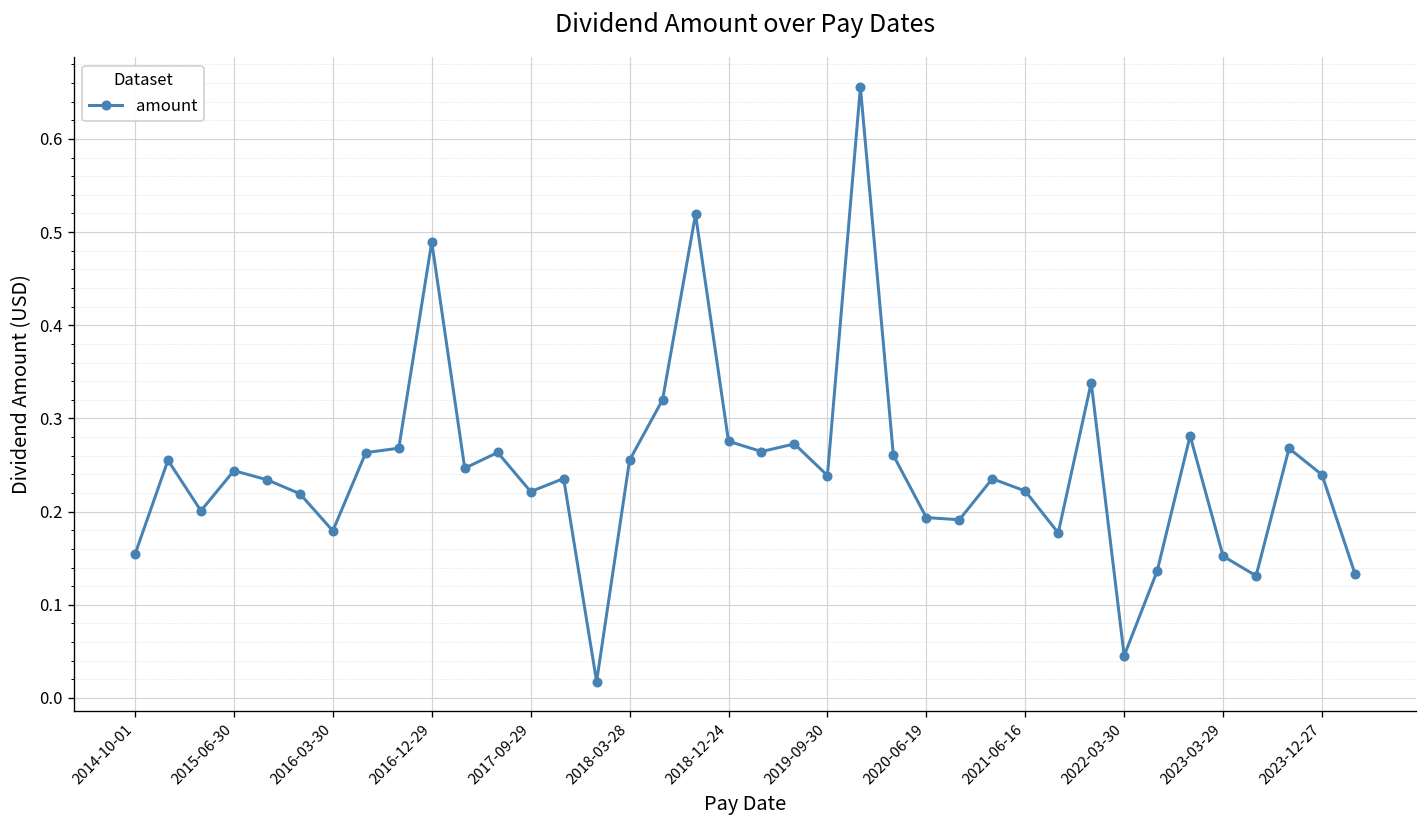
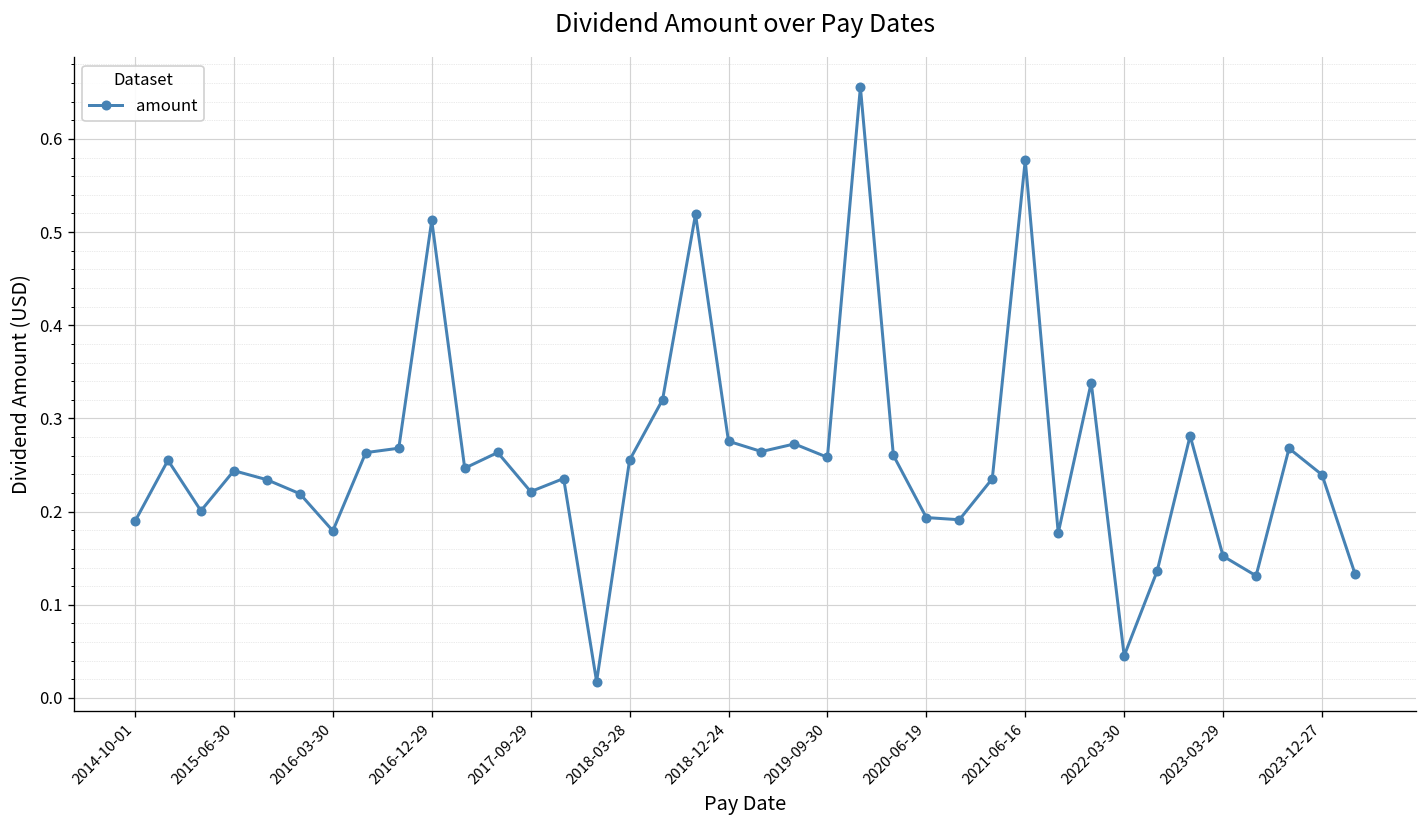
2014-10-01: 0.15 -> 0.19
2016-12-29: 0.49 -> 0.51
2019-09-30: 0.24 -> 0.26
2021-06-16: 0.22 -> 0.58
